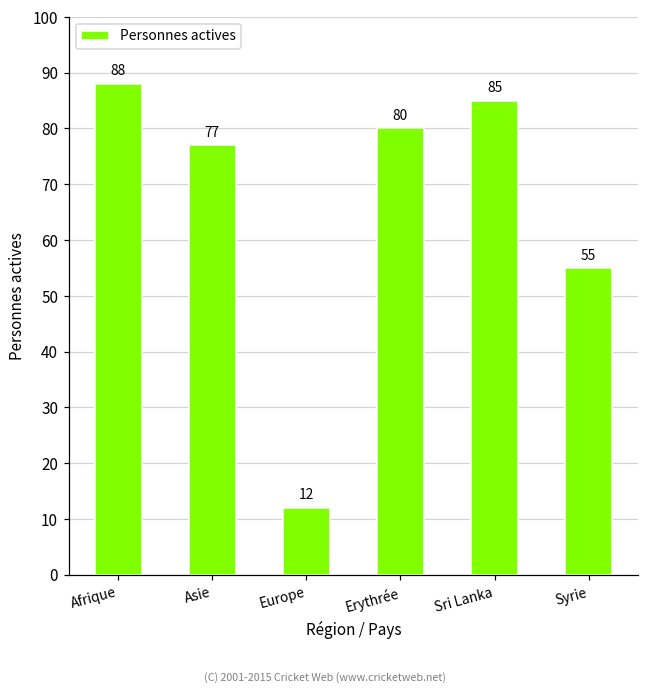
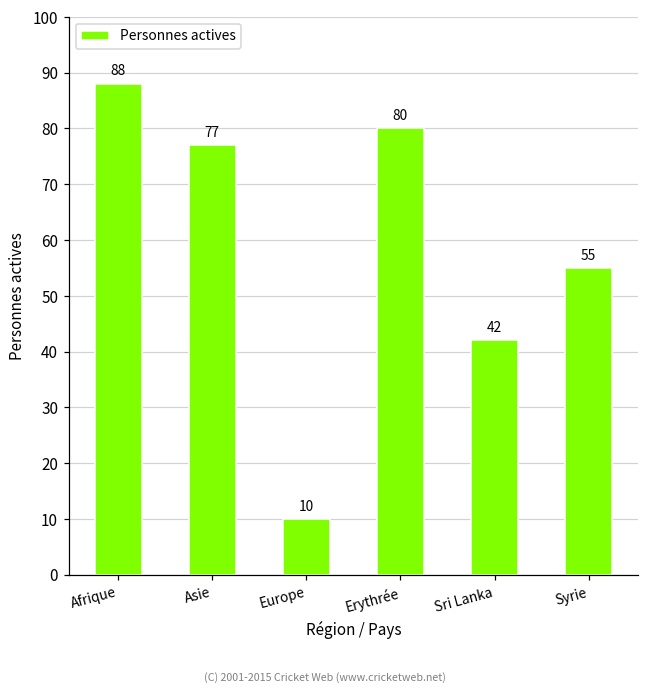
Europe: 12 -> 10
Sri Lanka: 85 -> 42
